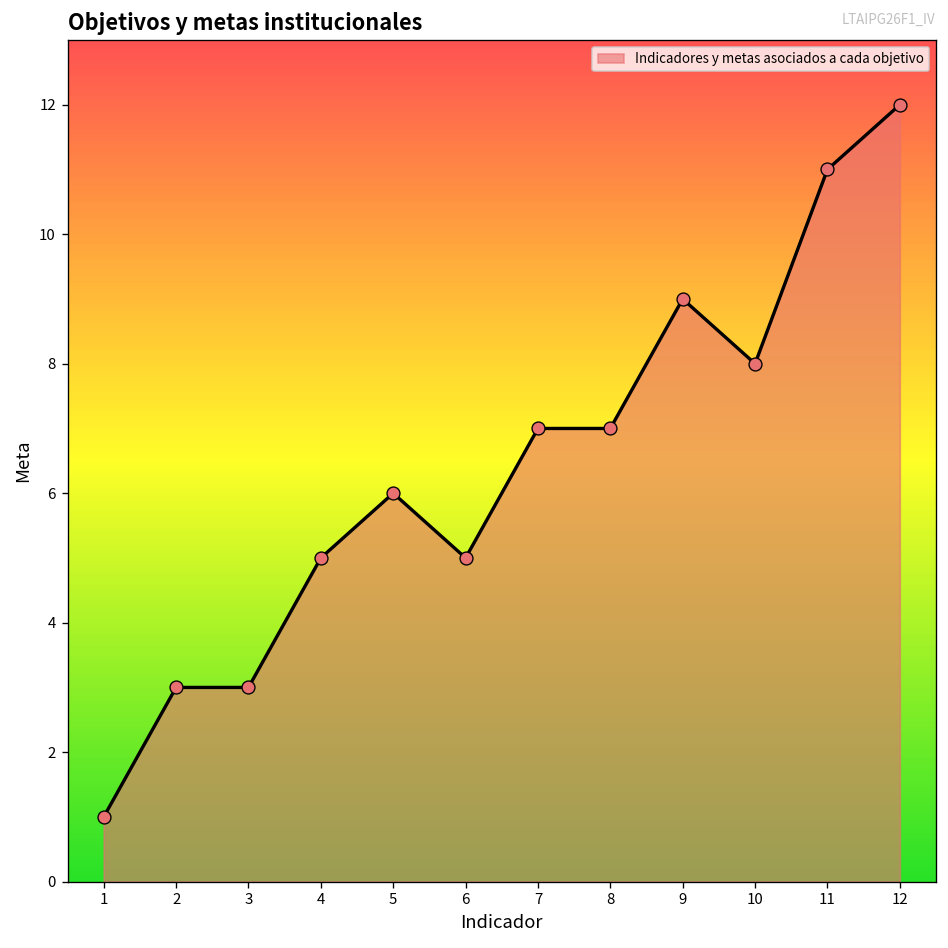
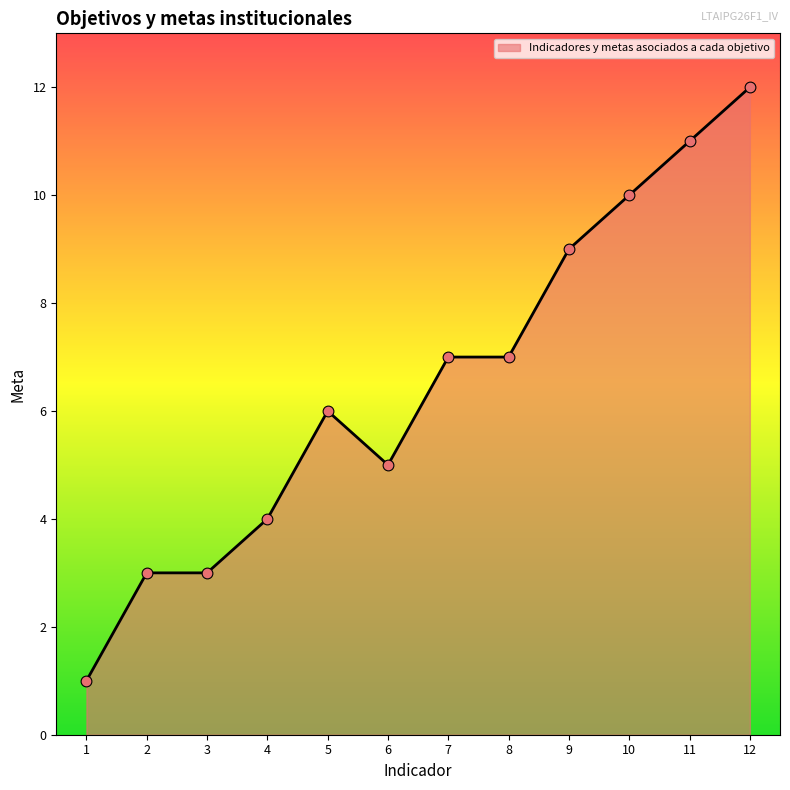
4: 5 -> 4
10: 8 -> 10
